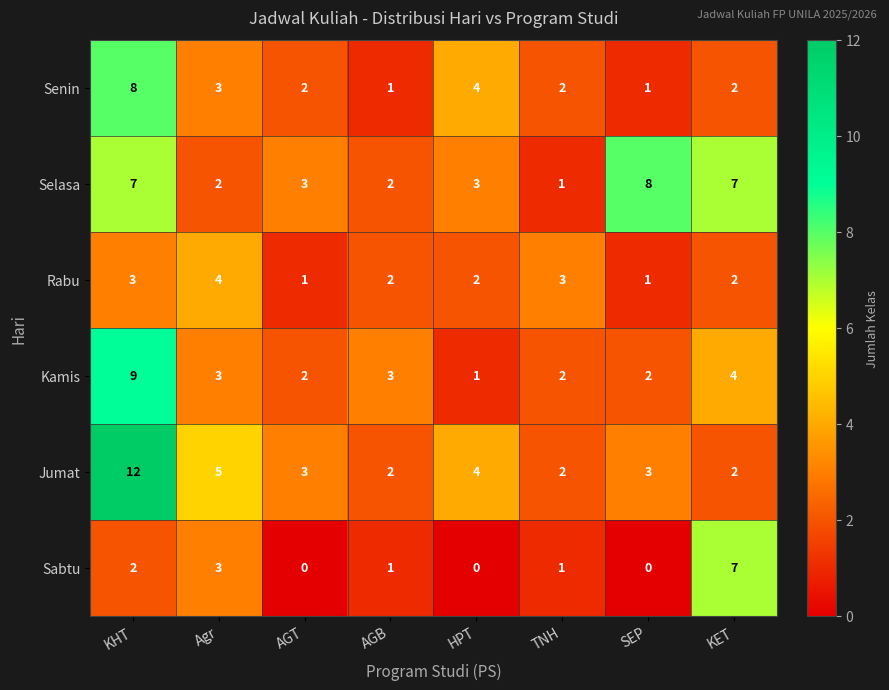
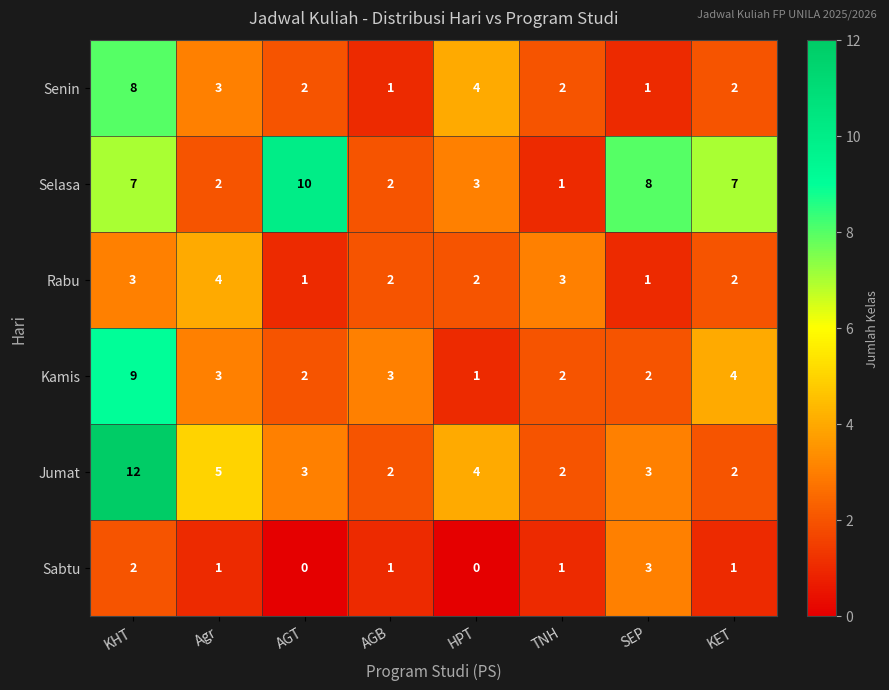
Selasa, AGT: 3 -> 10
Sabtu, Agr: 3 -> 1
Sabtu, SEP: 0 -> 3
Sabtu, KET: 7 -> 1
